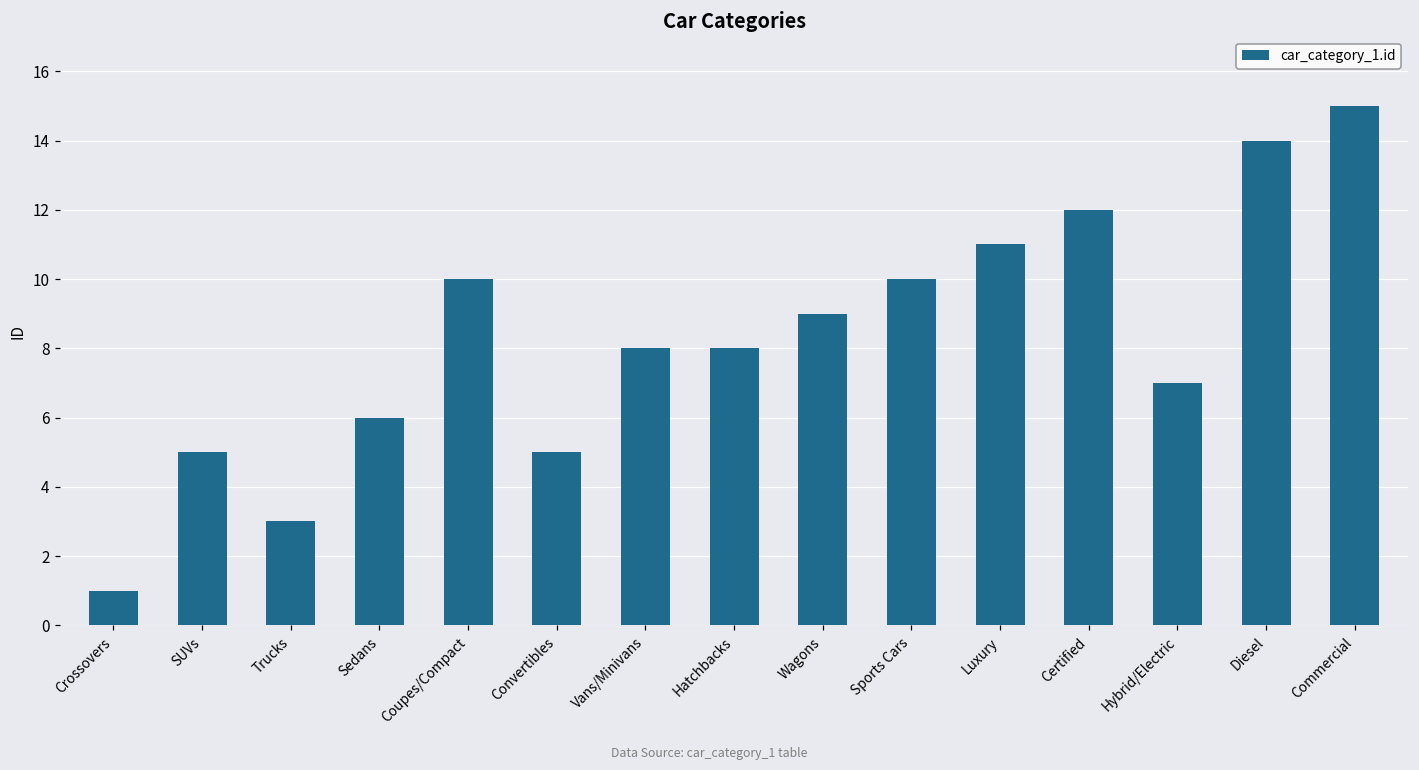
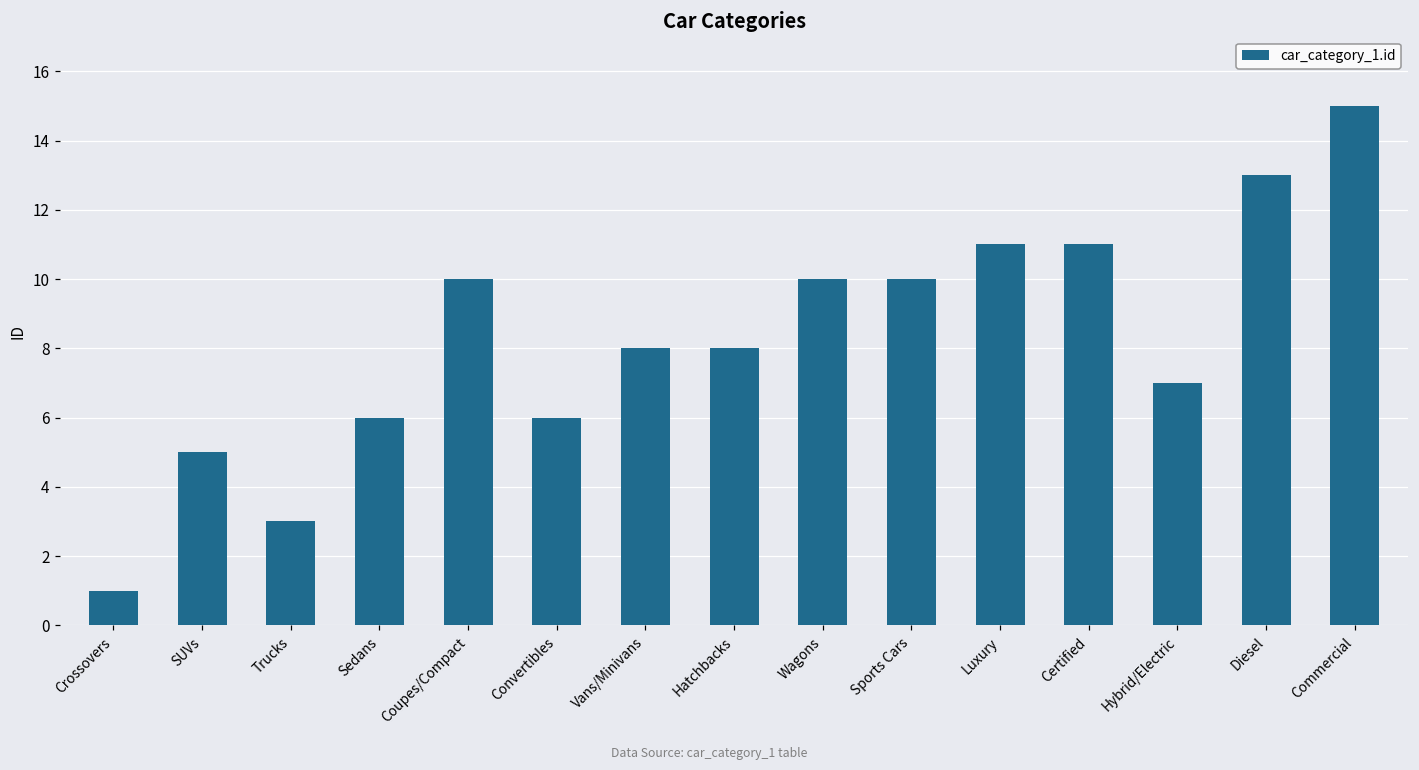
Convertibles: 5 -> 6
Wagons: 9 -> 10
Certified: 12 -> 11
Diesel: 14 -> 13
